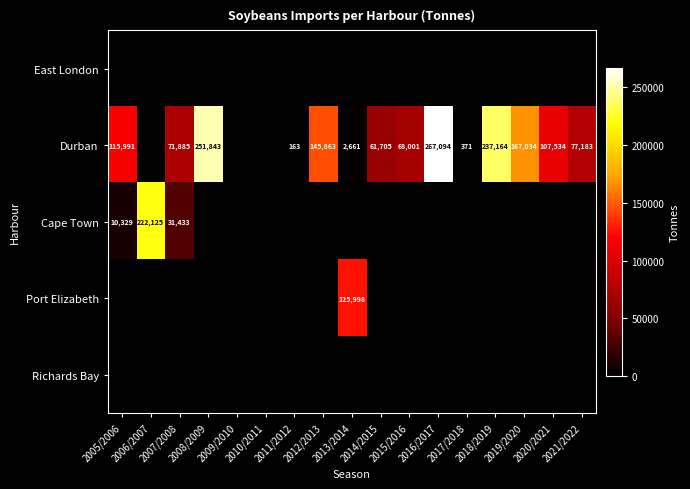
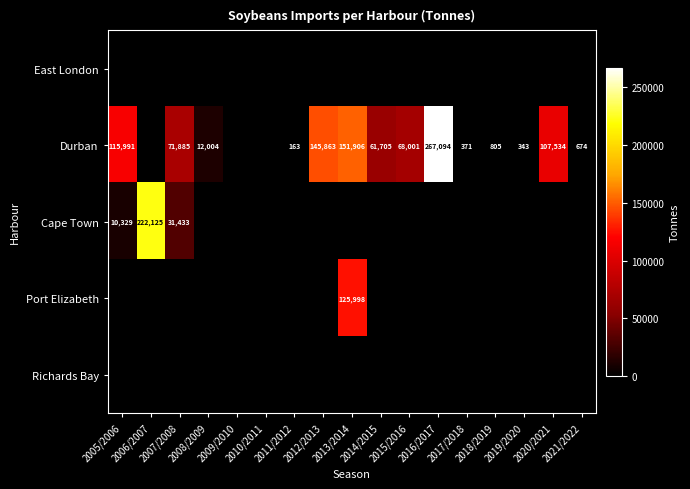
Durban, 2008/2009: 251,843 -> 12,004
Durban, 2013/2014: 2,661 -> 151,906
Durban, 2018/2019: 237,164 -> 805
Durban, 2019/2020: 167,034 -> 343
Durban, 2021/2022: 77,183 -> 674
